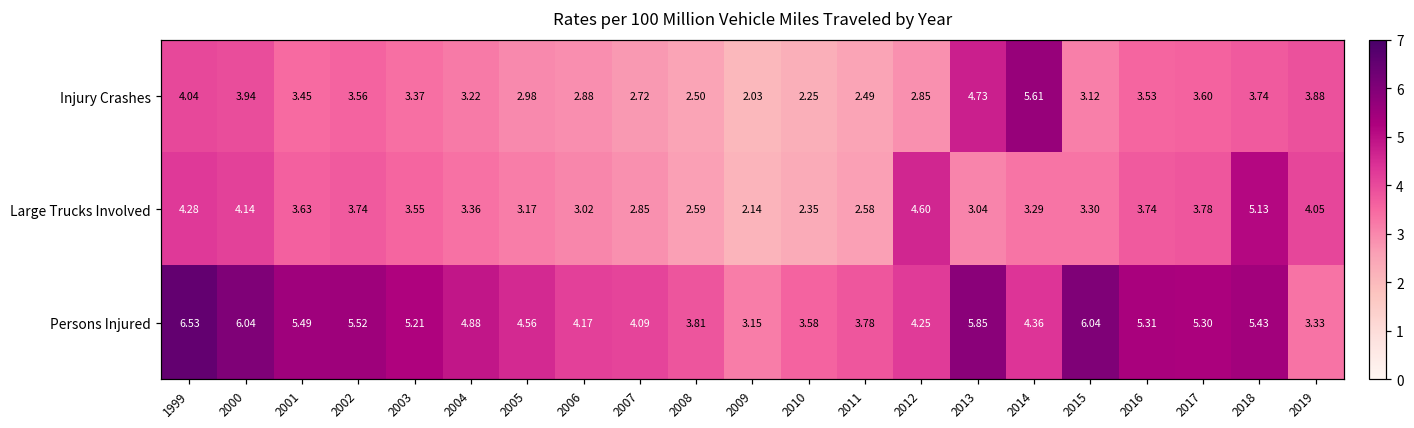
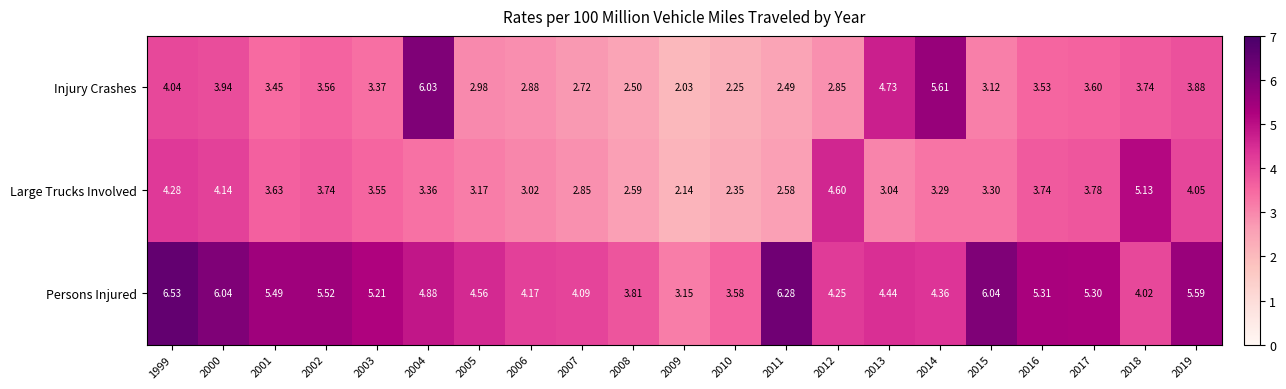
Injury Crashes, 2004: 3.22 -> 6.03
Persons Injured, 2011: 3.78 -> 6.28
Persons Injured, 2013: 5.85 -> 4.44
Persons Injured, 2018: 5.43 -> 4.02
Persons Injured, 2019: 3.33 -> 5.59
